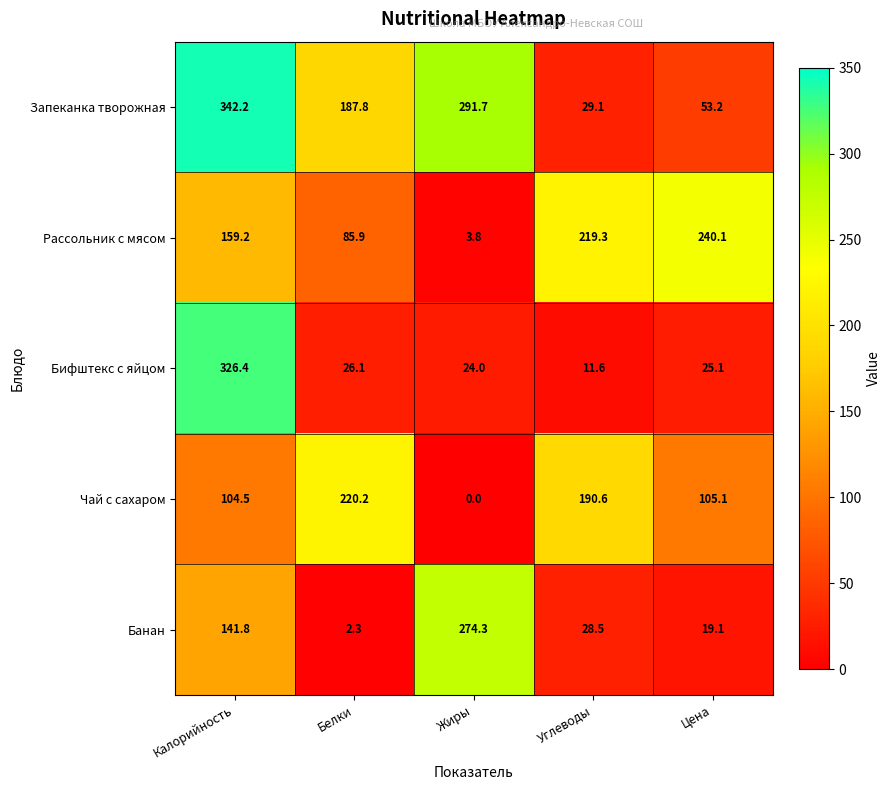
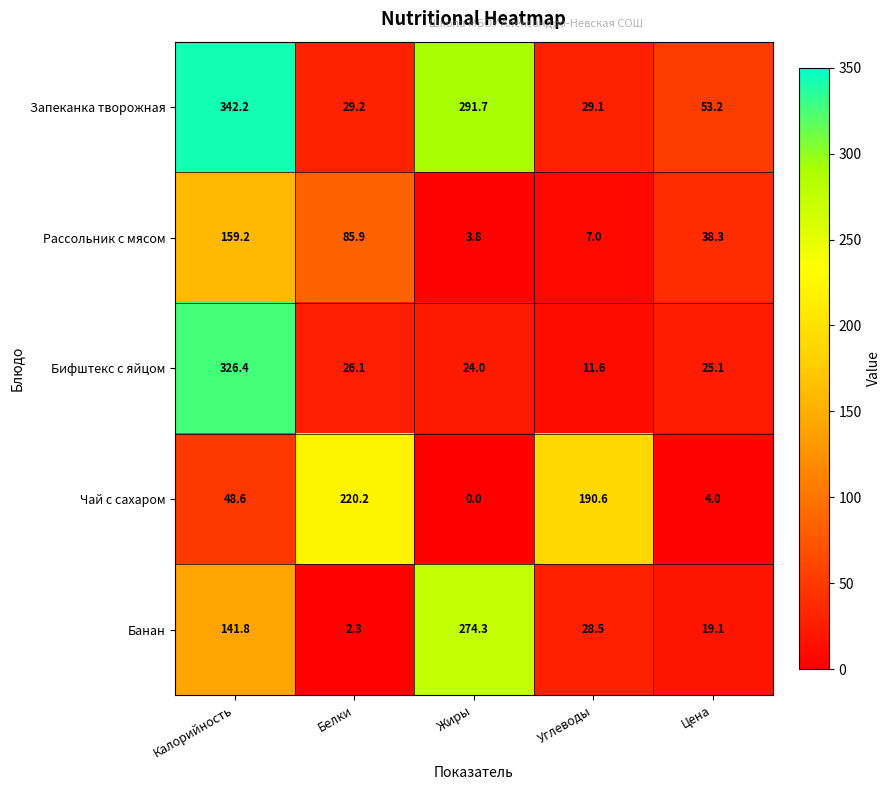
Запеканка творожная, Белки: 187.8 -> 29.2
Рассольник с мясом, Углеводы: 219.3 -> 7.0
Рассольник с мясом, Цена: 240.1 -> 38.3
Чай с сахаром, Калорийность: 104.5 -> 48.6
Чай с сахаром, Цена: 105.1 -> 4.0
